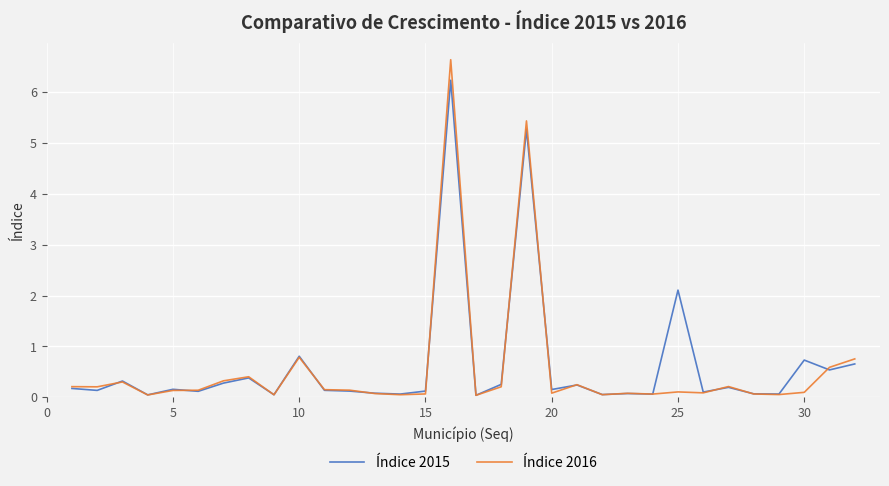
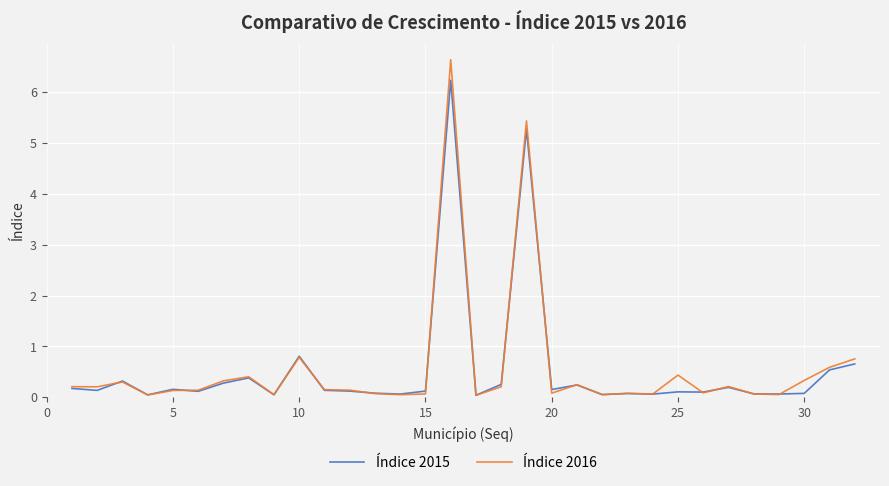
Índice 2015, 25: 2.1 -> 0.1
Índice 2016, 25: 0.1 -> 0.4
Índice 2015, 30: 0.7 -> 0.1
Índice 2016, 30: 0.1 -> 0.3
